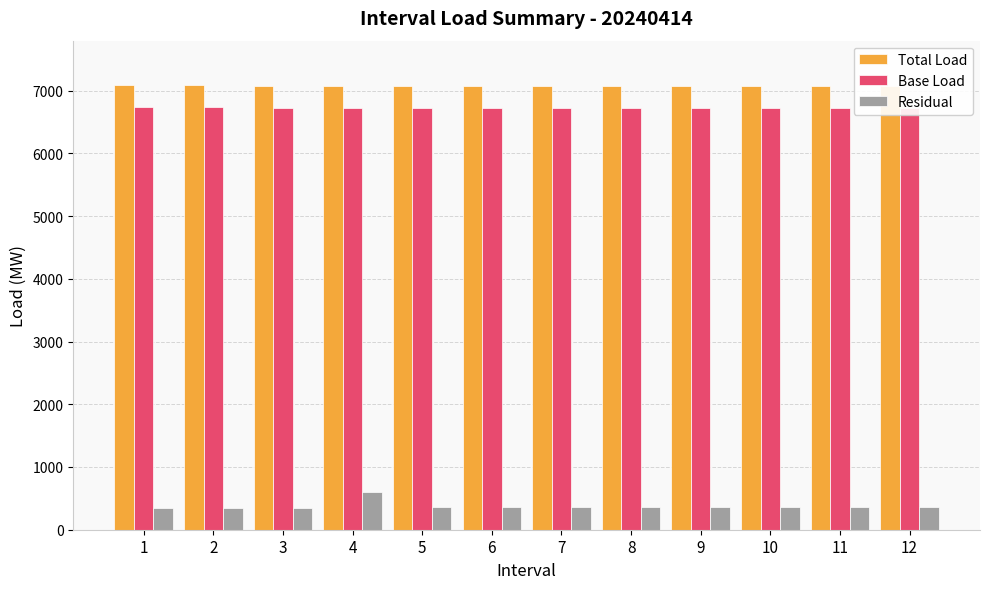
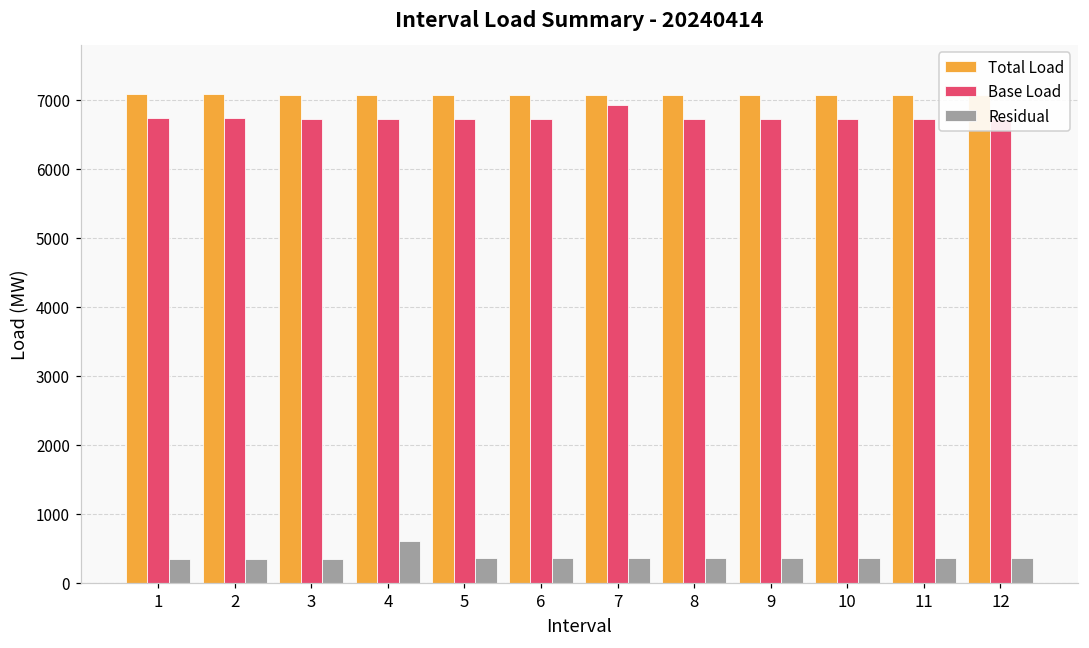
Base Load, 7: 6700 -> 6900
